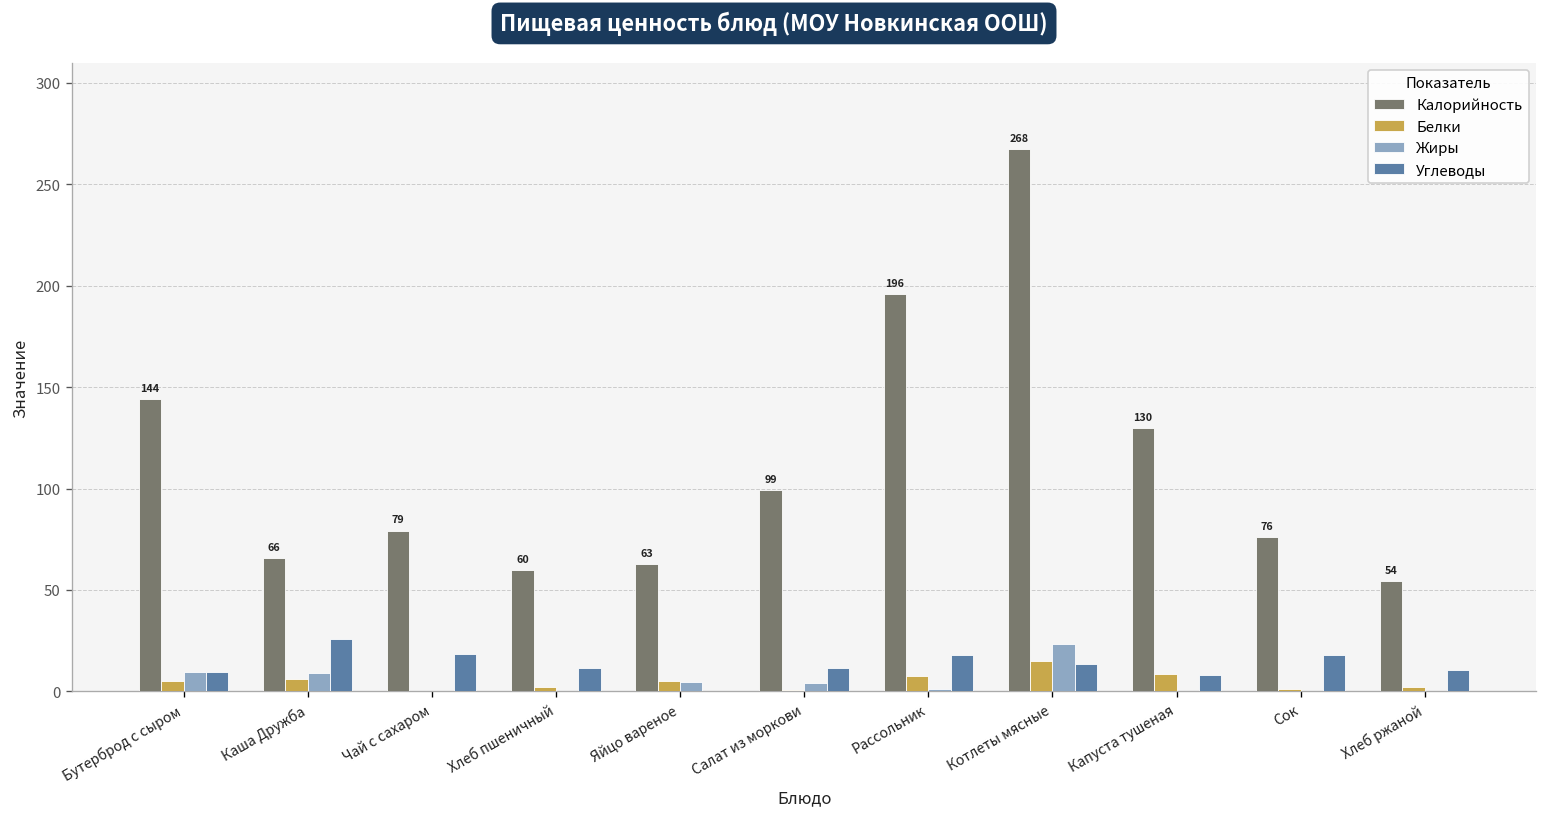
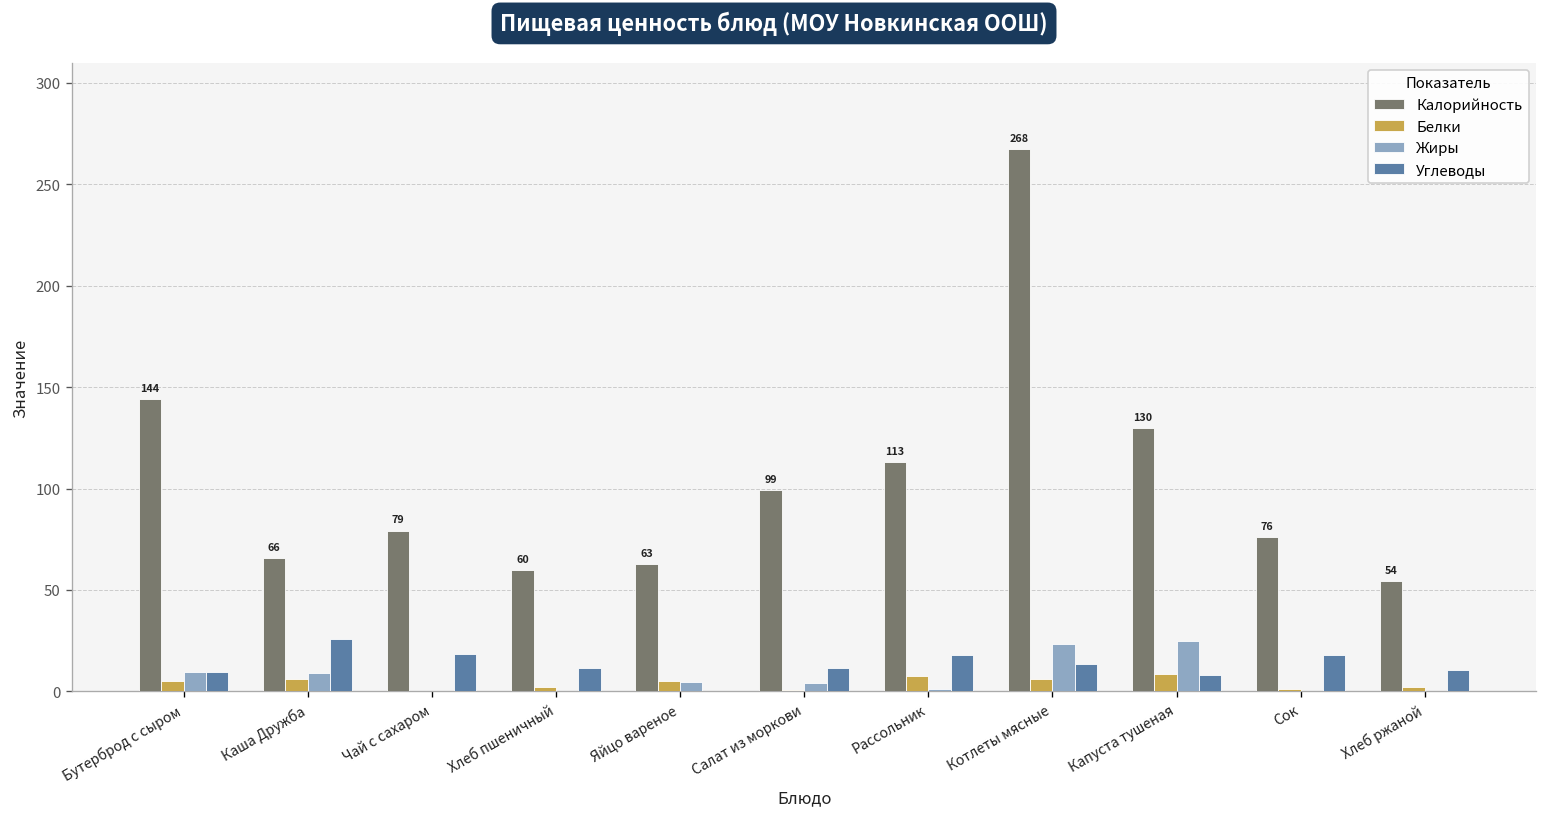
Калорийность, Рассольник: 196 -> 113
Белки, Котлеты мясные: 15 -> 6
Жиры, Капуста тушеная: 0 -> 25
